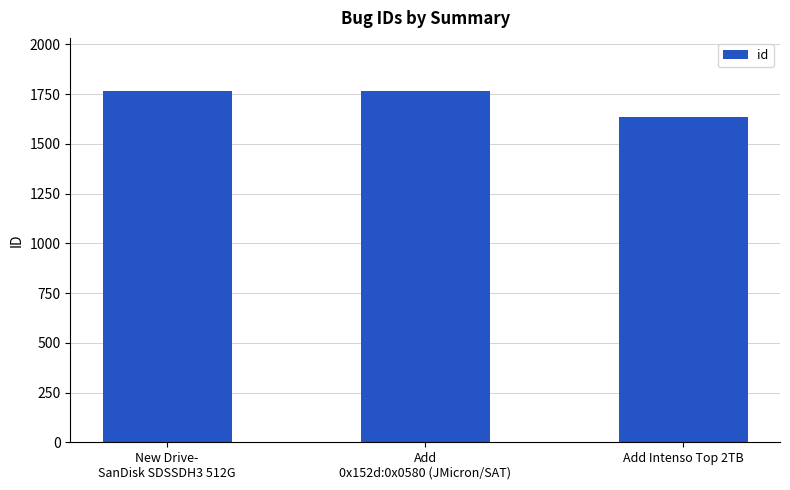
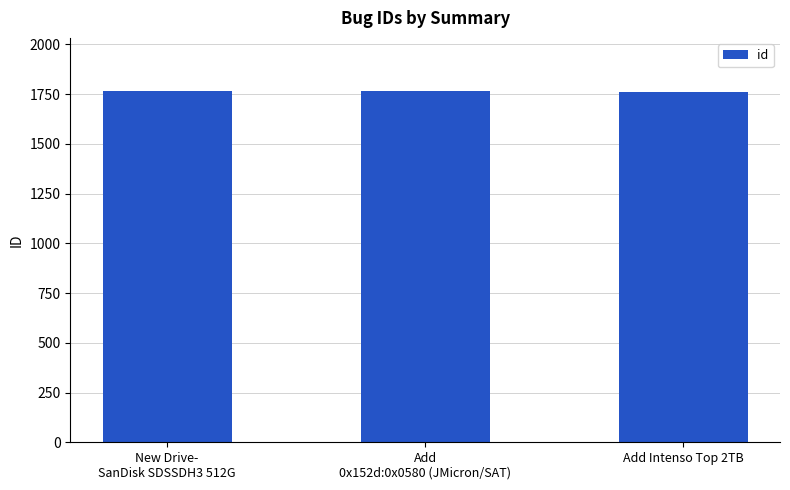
Add Intenso Top 2TB: 1640 -> 1760
